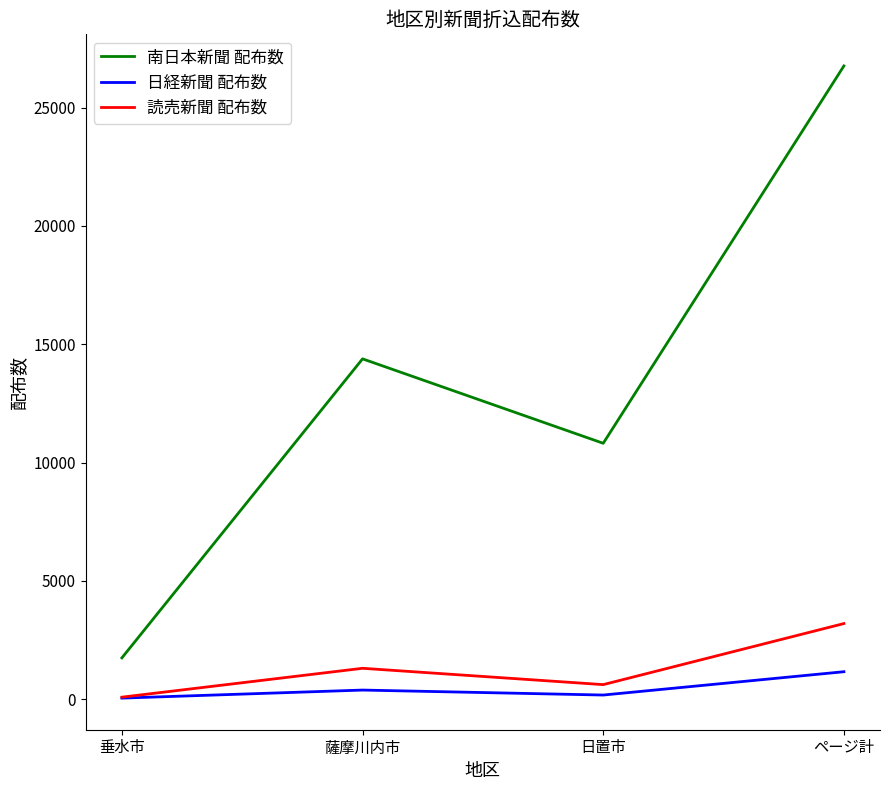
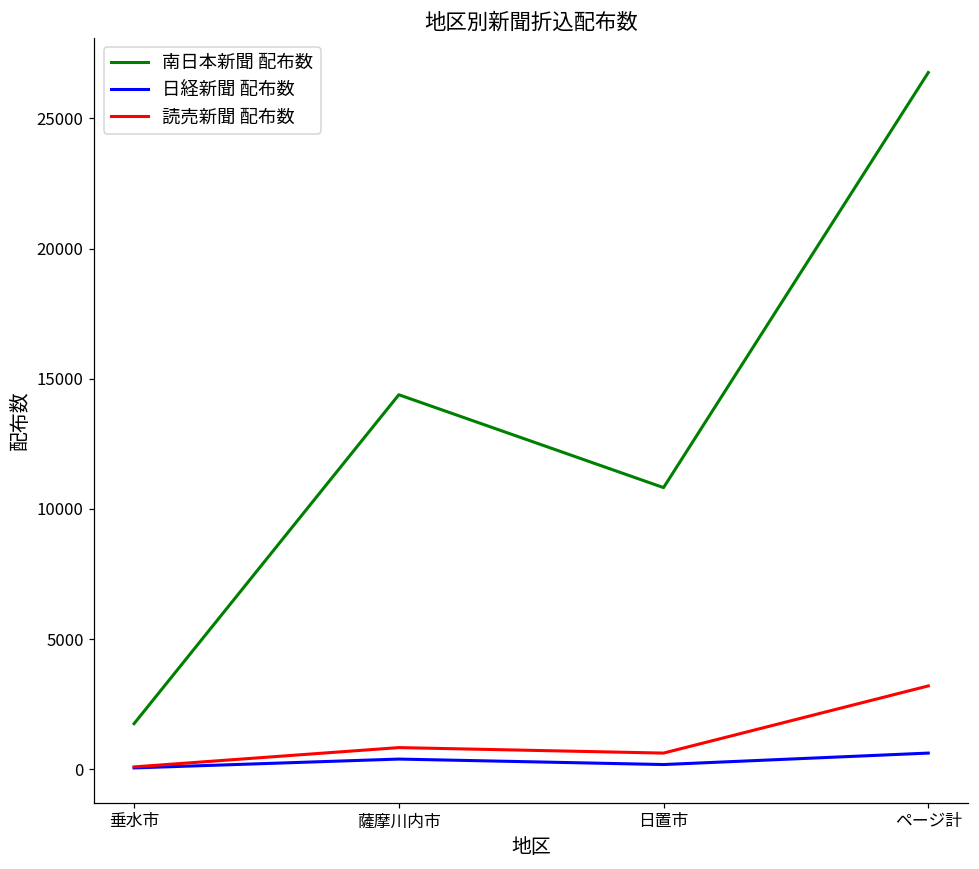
読売新聞 配布数, 薩摩川内市: 1300 -> 800
日経新聞 配布数, ページ計: 1200 -> 600
